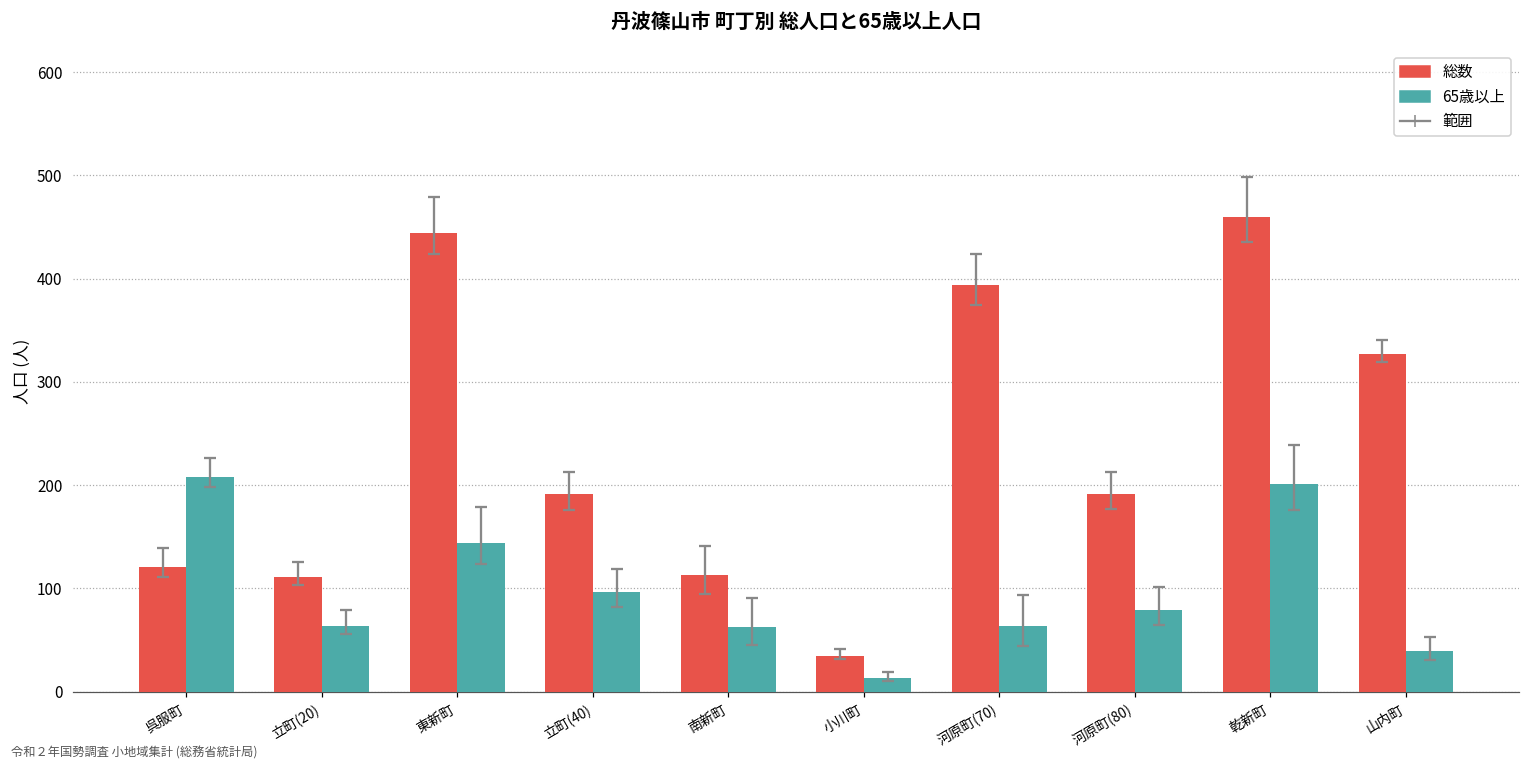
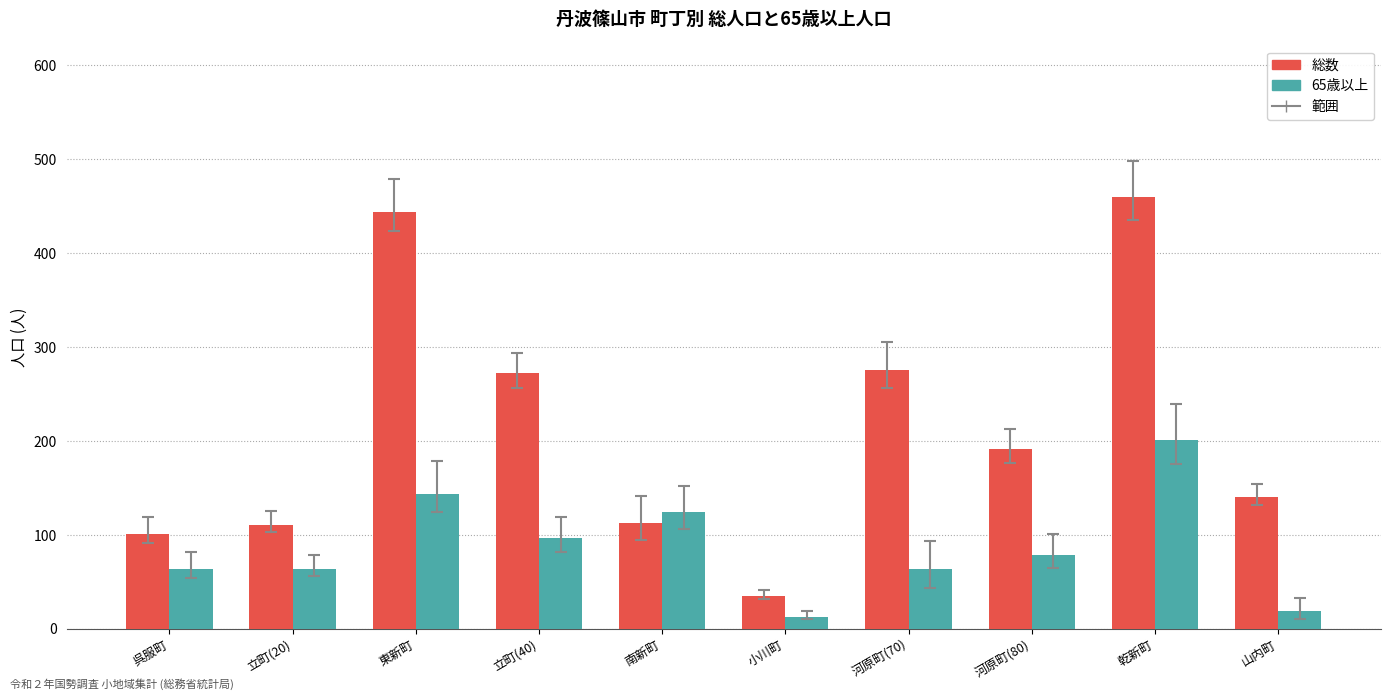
総数, 呉服町: 120 -> 100
65歳以上, 呉服町: 210 -> 60
総数, 立町(40): 190 -> 270
65歳以上, 南新町: 60 -> 120
総数, 河原町(70): 390 -> 280
総数, 山内町: 330 -> 140
65歳以上, 山内町: 40 -> 20
